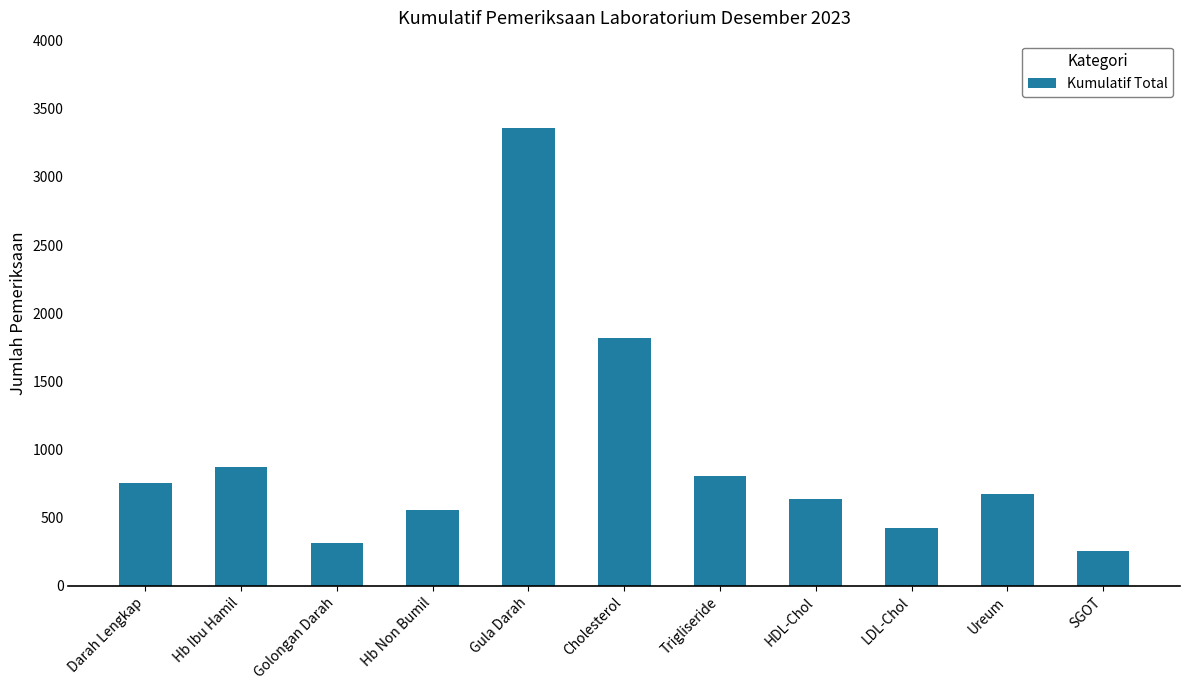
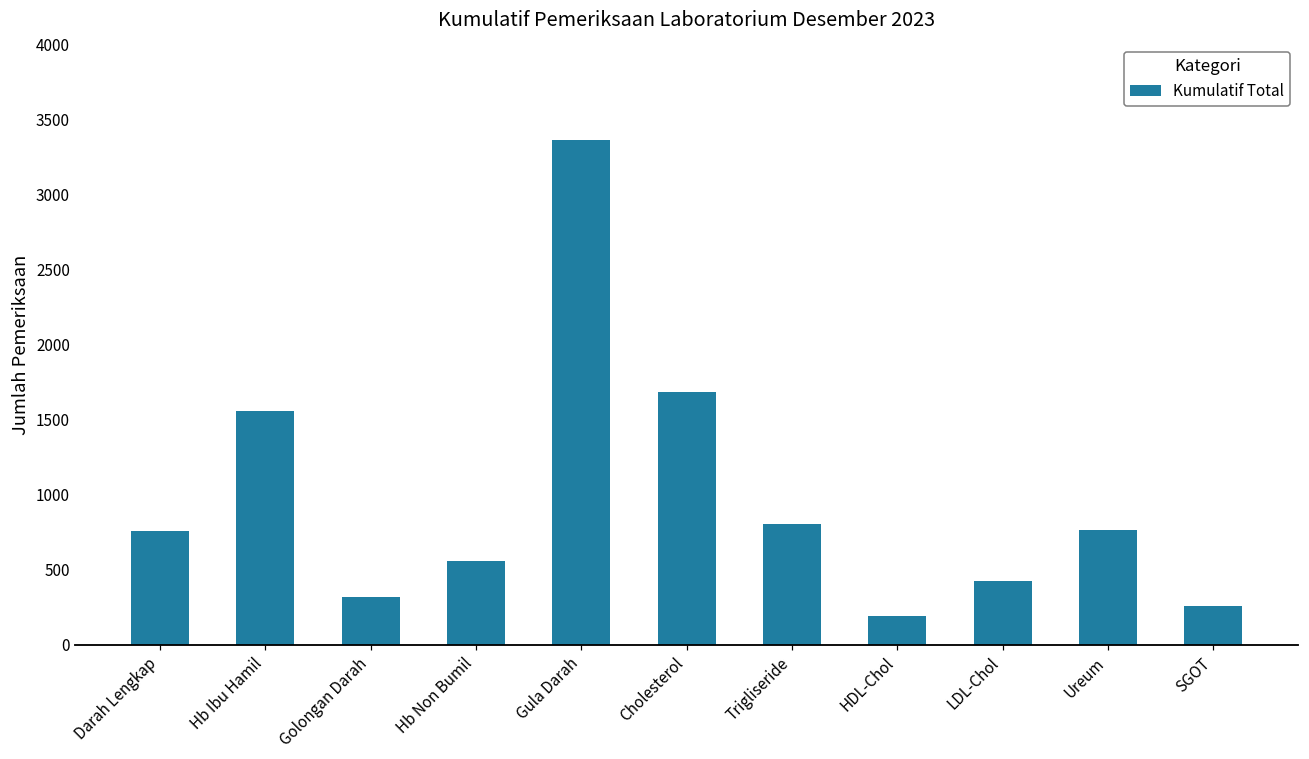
Hb Ibu Hamil: 870 -> 1560
Cholesterol: 1820 -> 1690
HDL-Chol: 640 -> 190
Ureum: 670 -> 770
